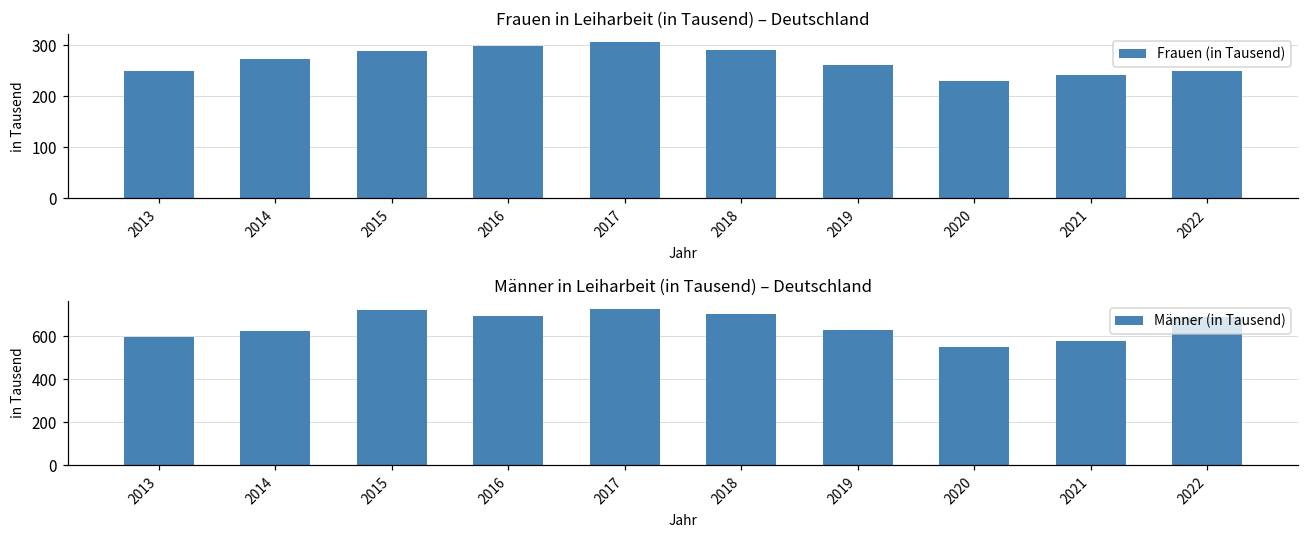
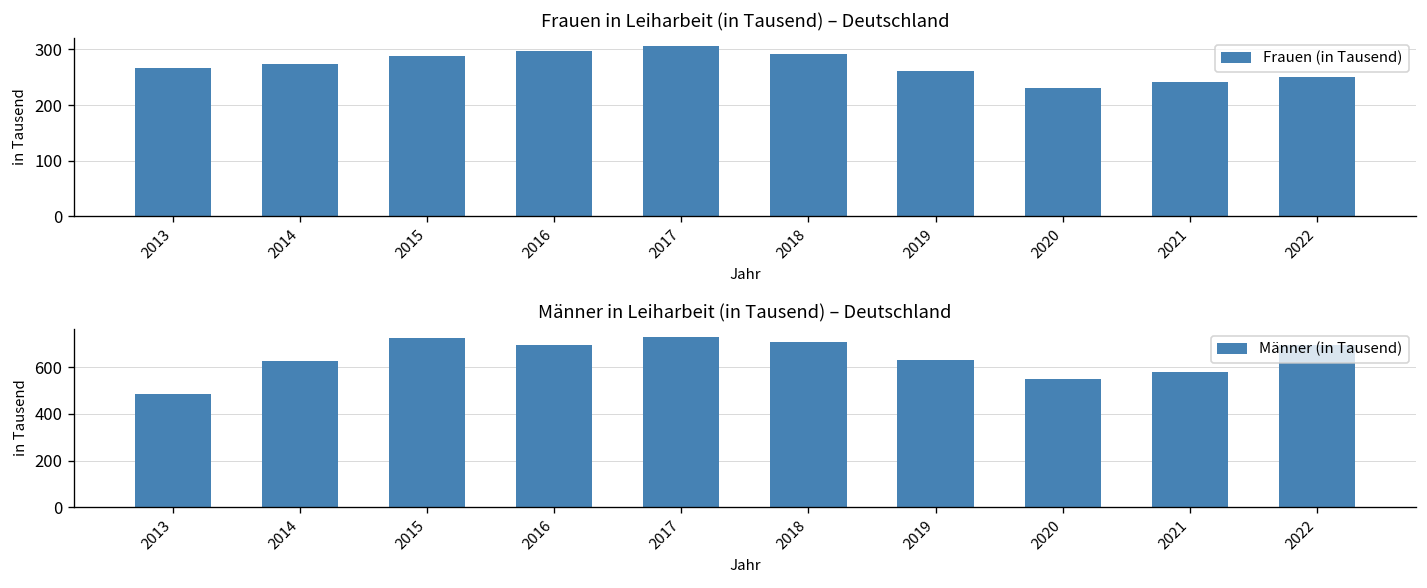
Frauen in Leiharbeit (in Tausend) – Deutschland, 2013: 250 -> 270
Männer in Leiharbeit (in Tausend) – Deutschland, 2013: 600 -> 490
